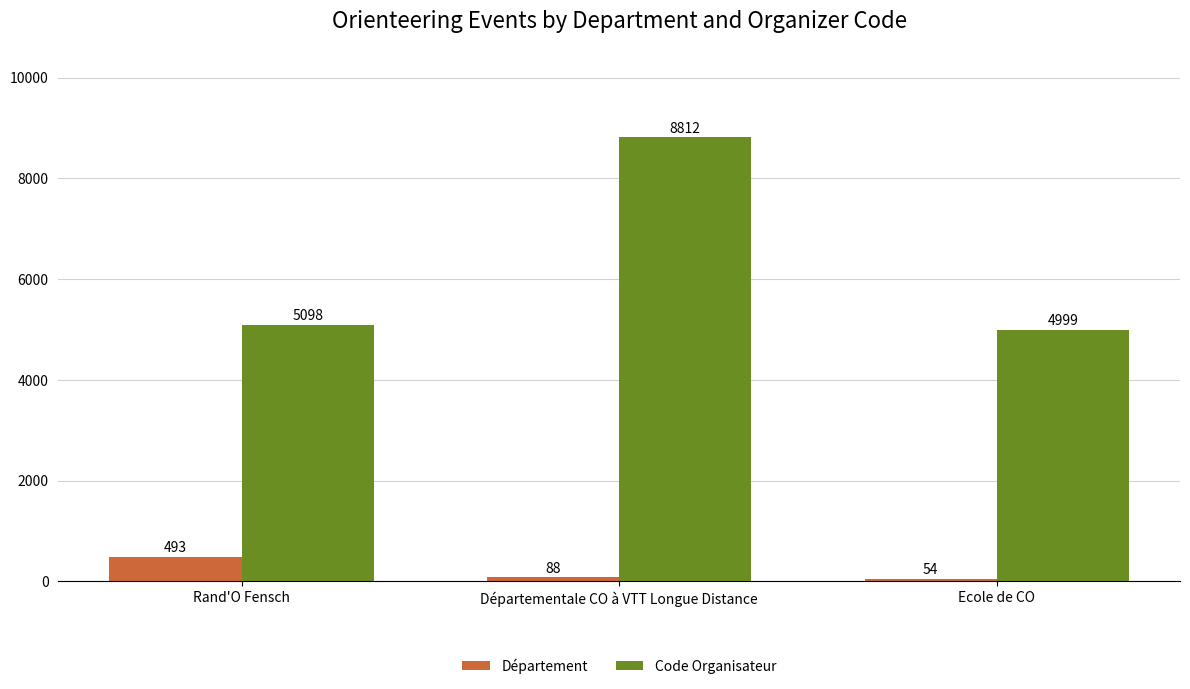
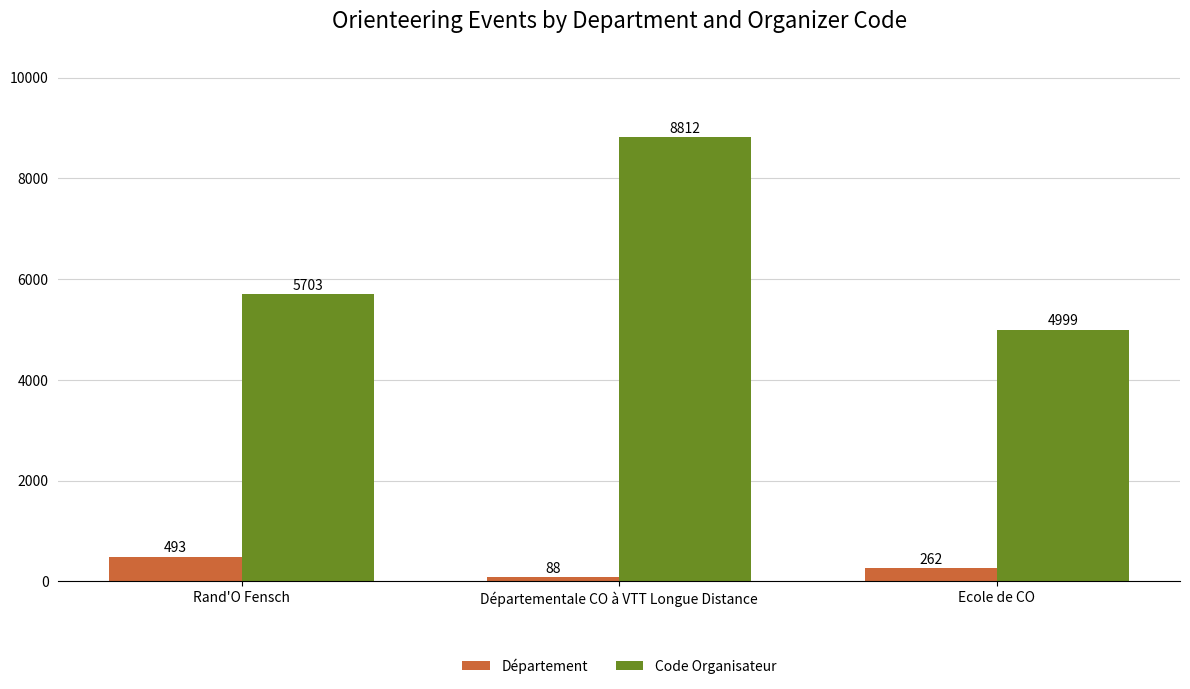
Code Organisateur, Rand'O Fensch: 5098 -> 5703
Département, Ecole de CO: 54 -> 262
